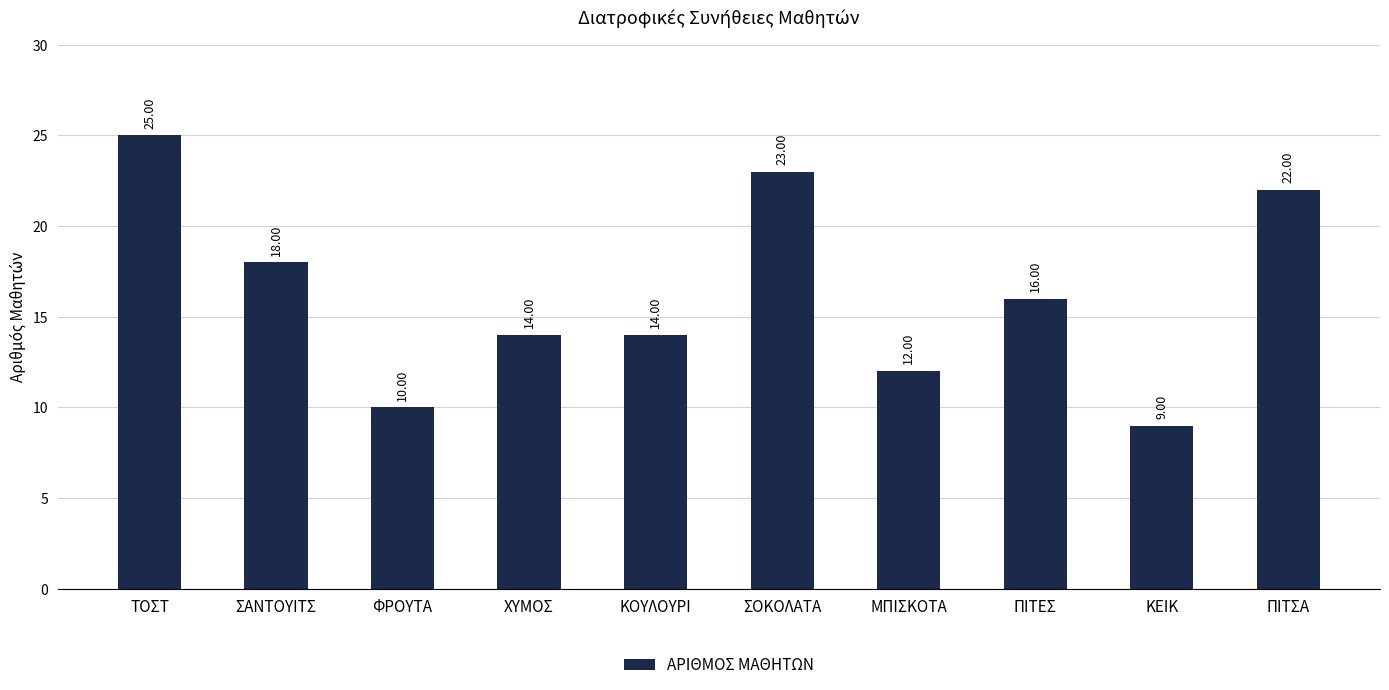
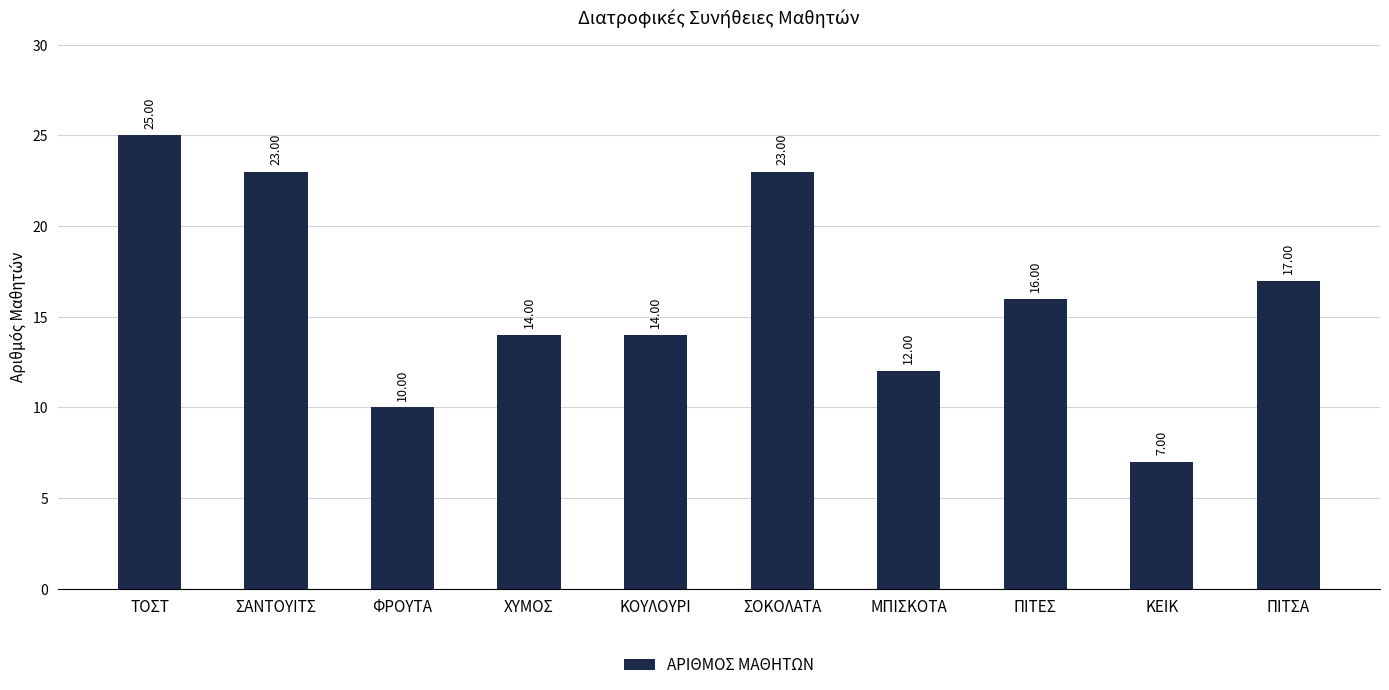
ΣΑΝΤΟΥΙΤΣ: 18.00 -> 23.00
ΚΕΙΚ: 9.00 -> 7.00
ΠΙΤΣΑ: 22.00 -> 17.00
